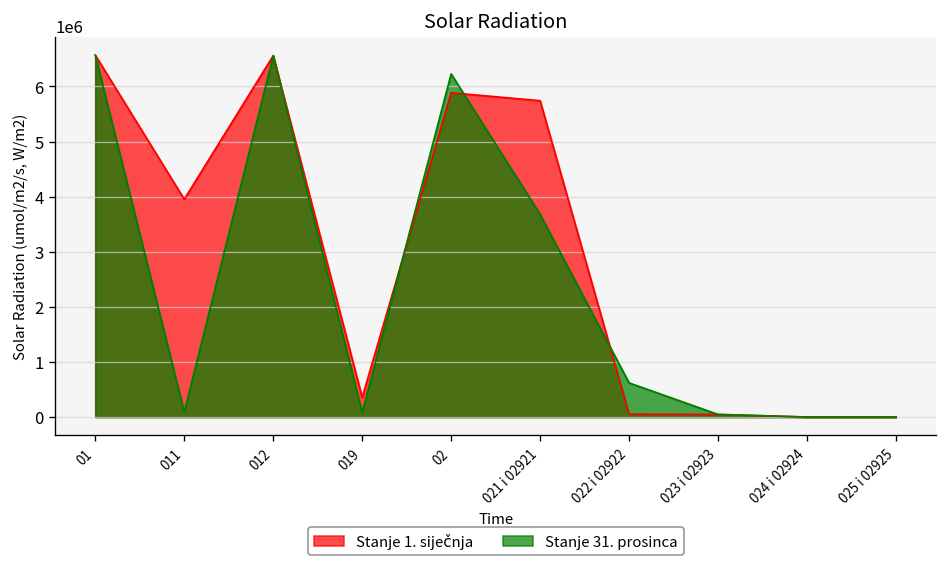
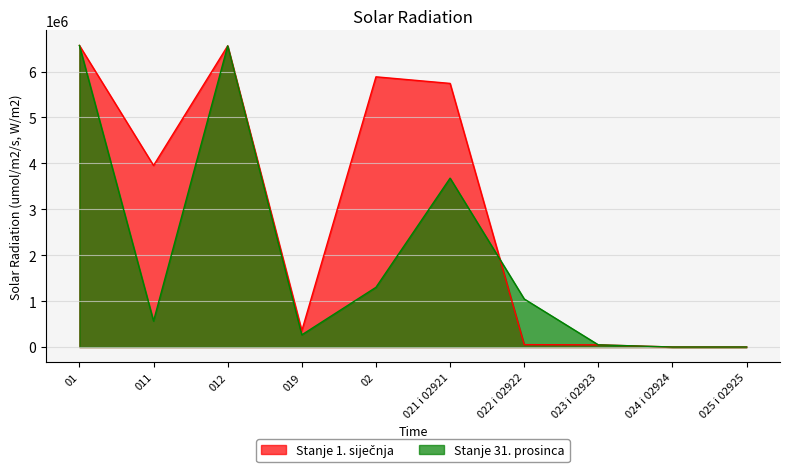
Stanje 31. prosinca, 011: 100000 -> 600000
Stanje 31. prosinca, 019: 100000 -> 300000
Stanje 31. prosinca, 02: 6200000 -> 1300000
Stanje 31. prosinca, 022 i 02922: 600000 -> 1000000
